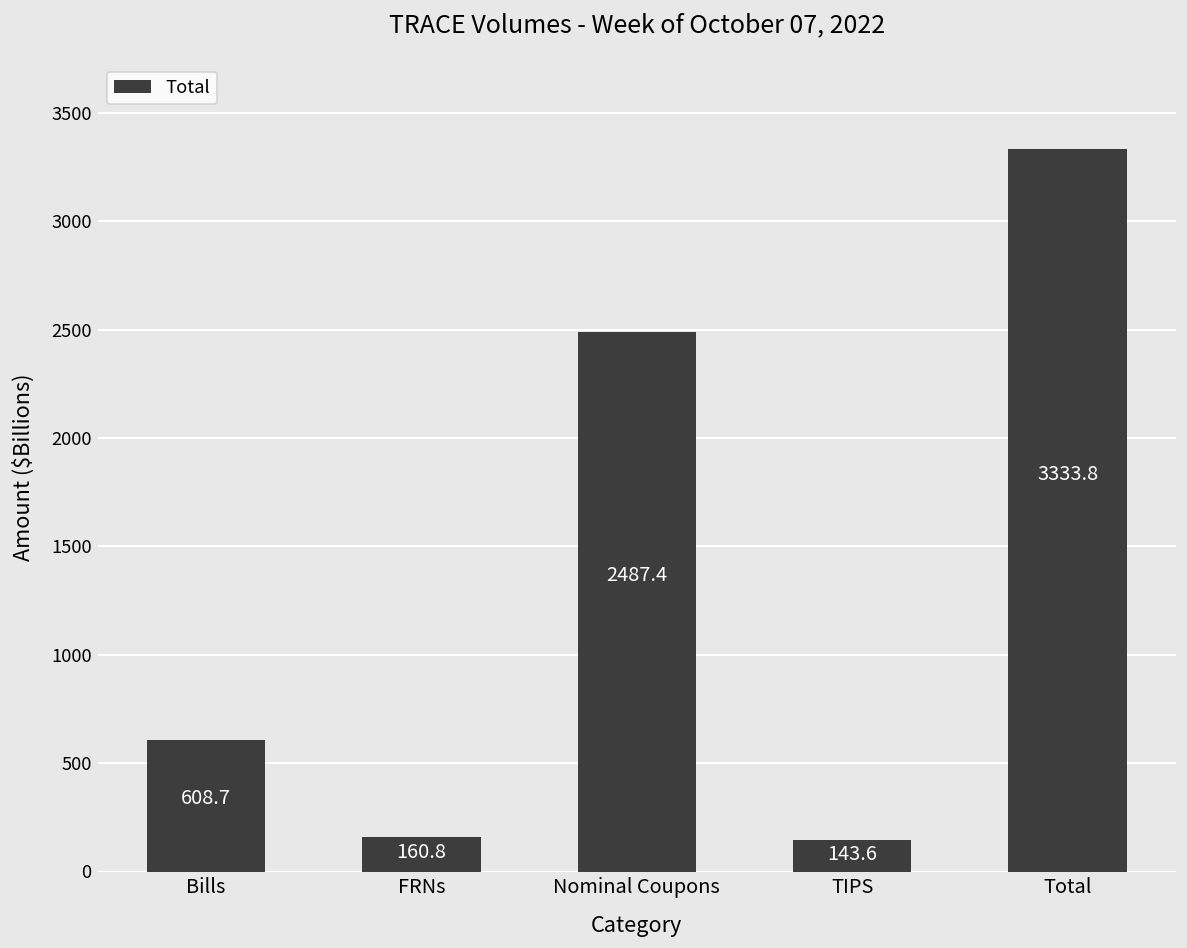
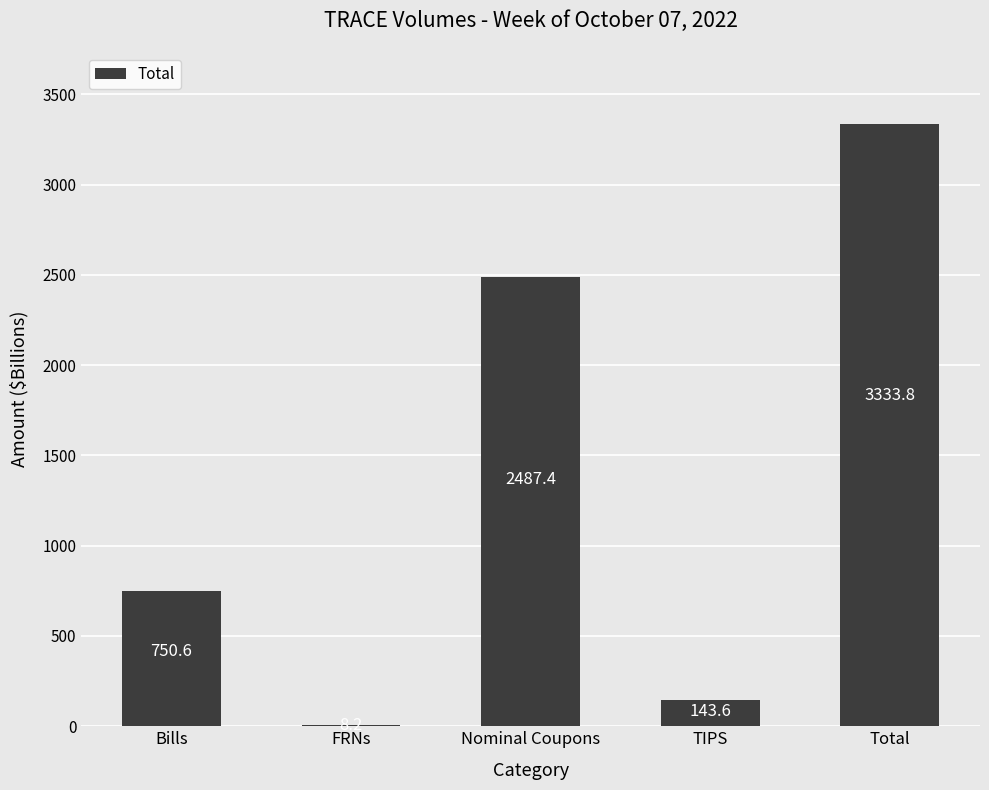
Bills: 608.7 -> 750.6
FRNs: 160 -> 10
